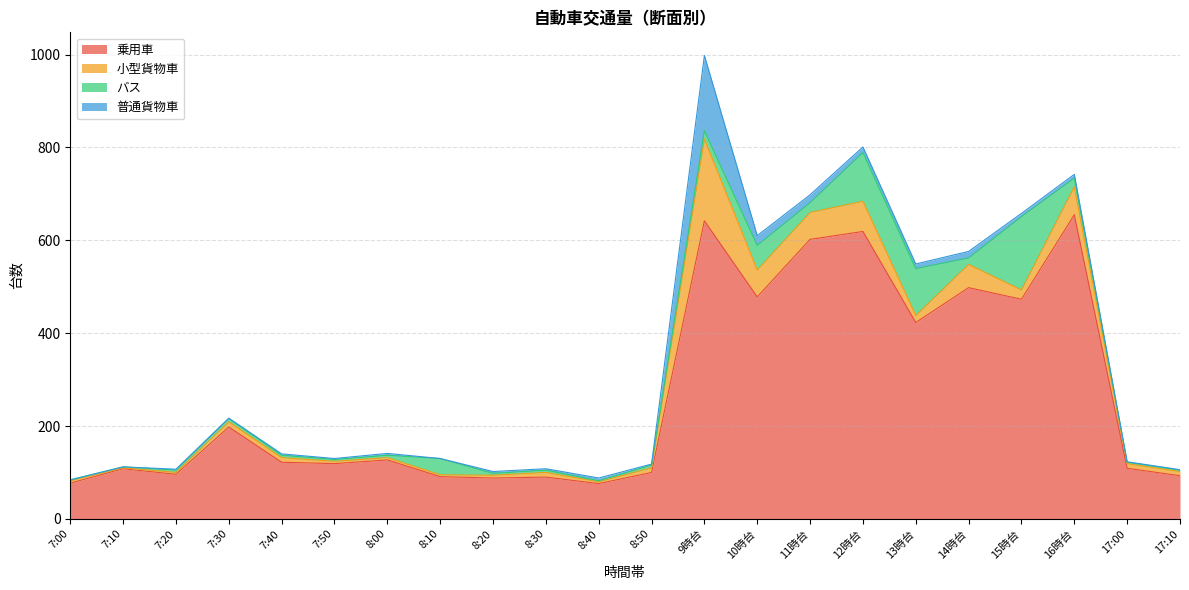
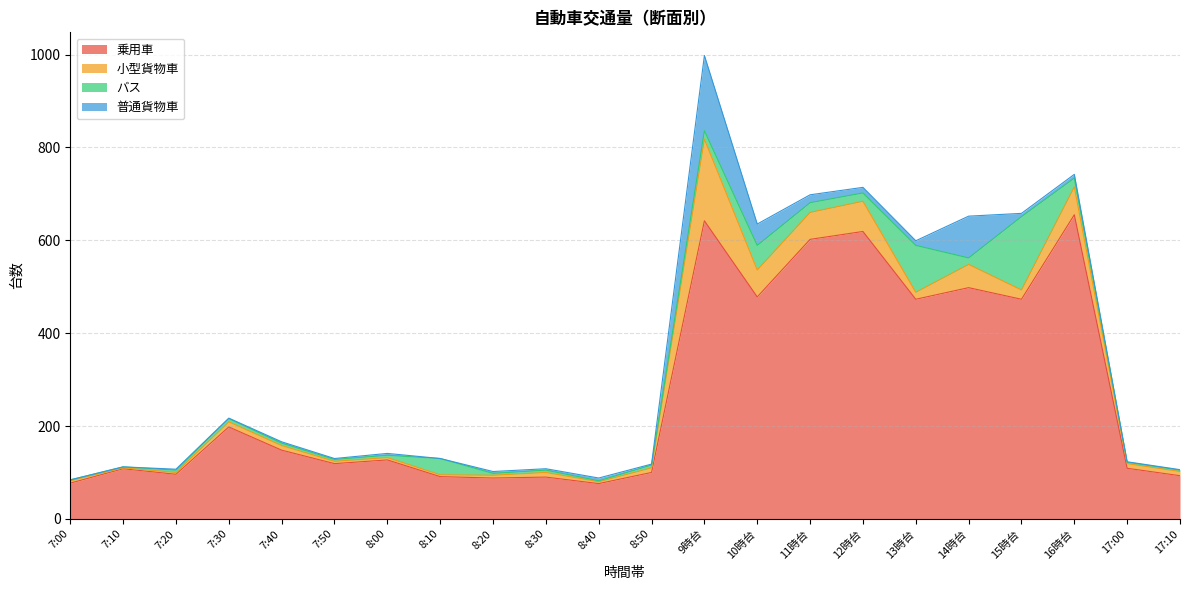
乗用車, 7:40: 120 -> 150
普通貨物車, 10時台: 20 -> 50
バス, 12時台: 110 -> 20
乗用車, 13時台: 420 -> 470
普通貨物車, 14時台: 10 -> 90
